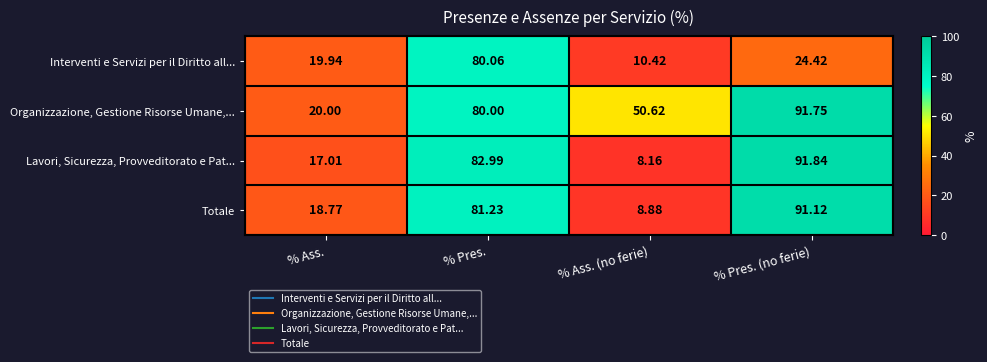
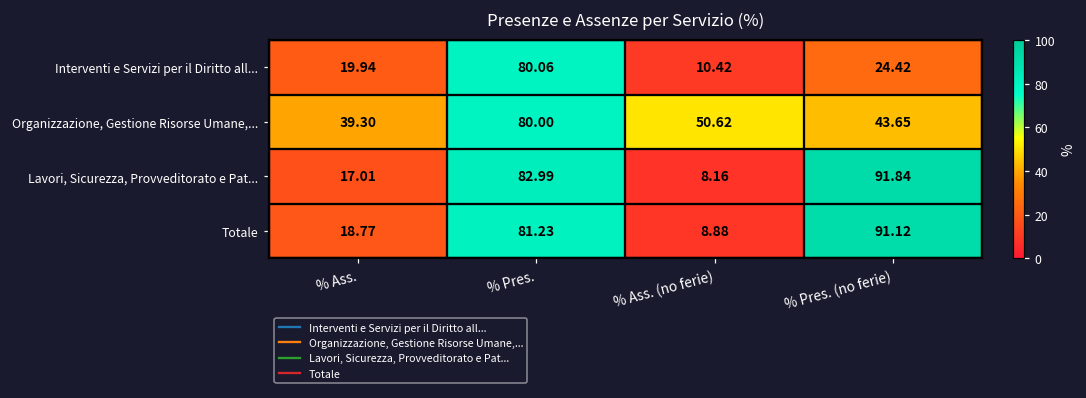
Organizzazione, Gestione Risorse Umane,..., % Ass.: 20.00 -> 39.30
Organizzazione, Gestione Risorse Umane,..., % Pres. (no ferie): 91.75 -> 43.65
